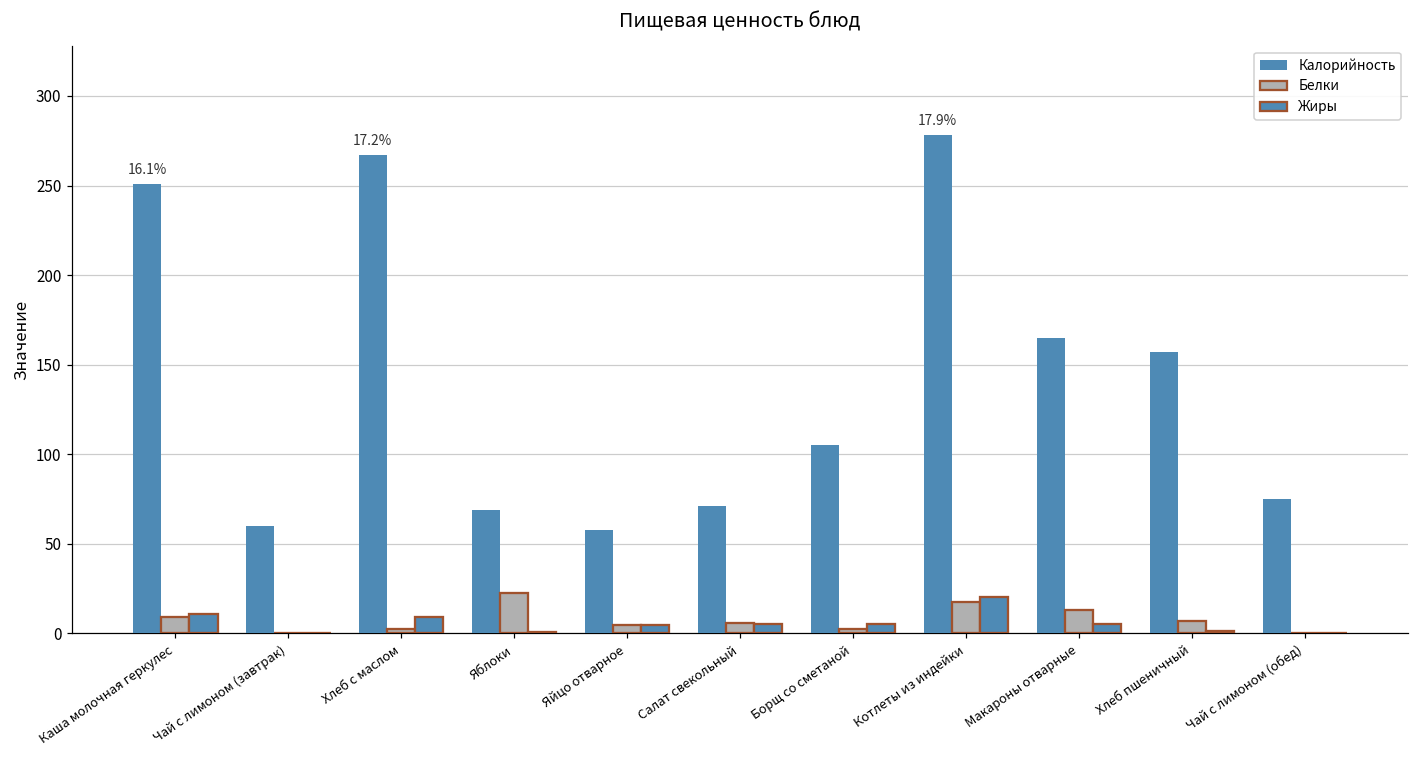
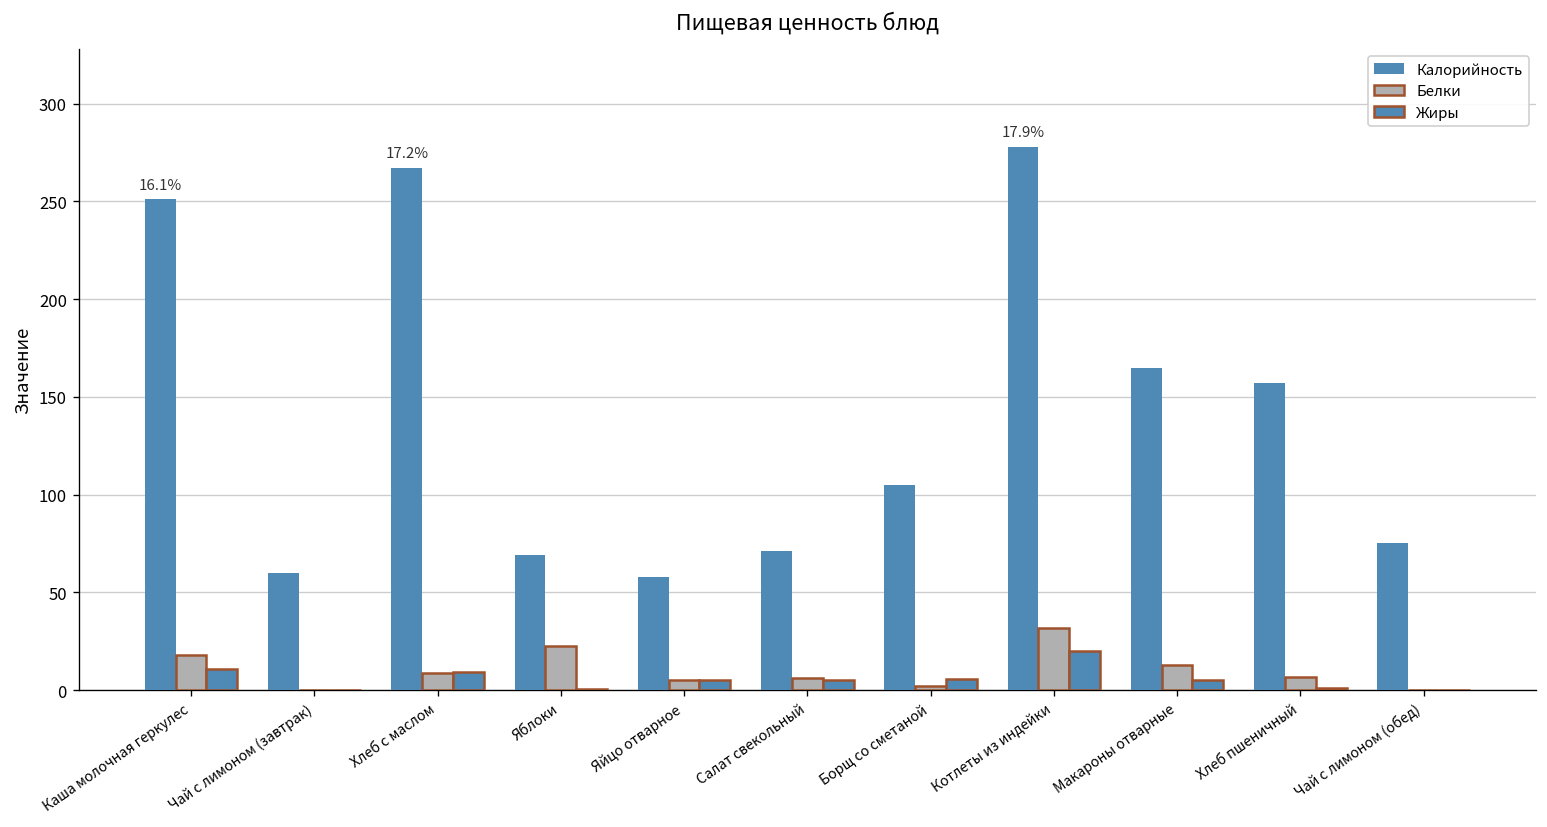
Белки, Каша молочная геркулес: 9 -> 18
Белки, Хлеб с маслом: 3 -> 9
Белки, Котлеты из индейки: 17 -> 32
